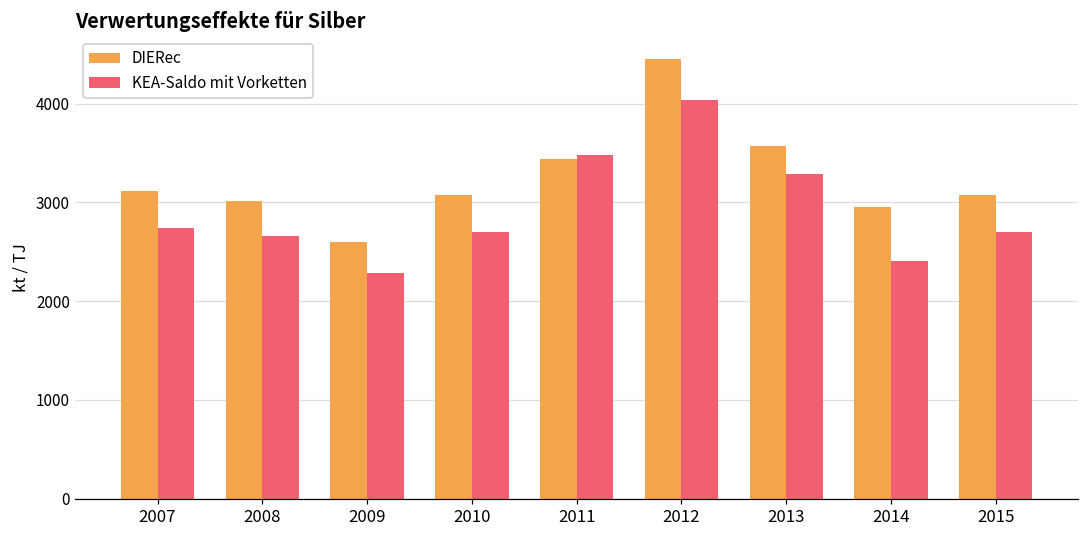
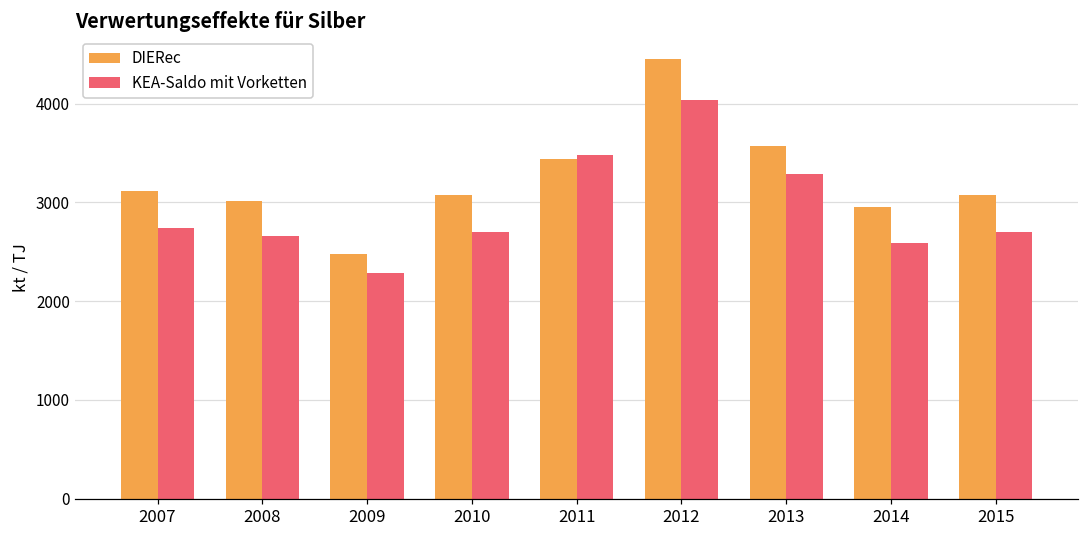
DIERec, 2009: 2600 -> 2500
KEA-Saldo mit Vorketten, 2014: 2400 -> 2600
